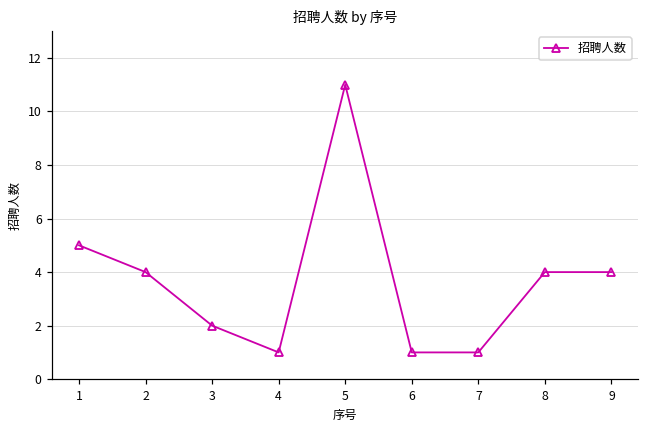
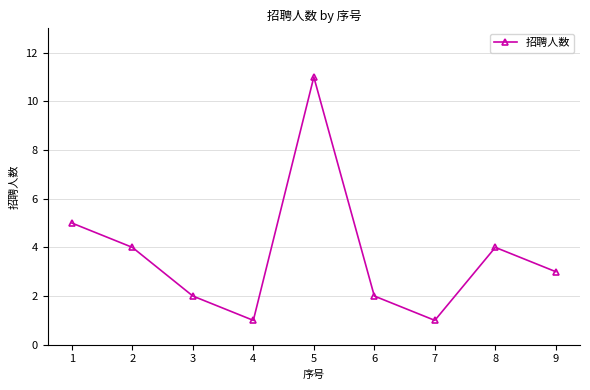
6: 1 -> 2
9: 4 -> 3
